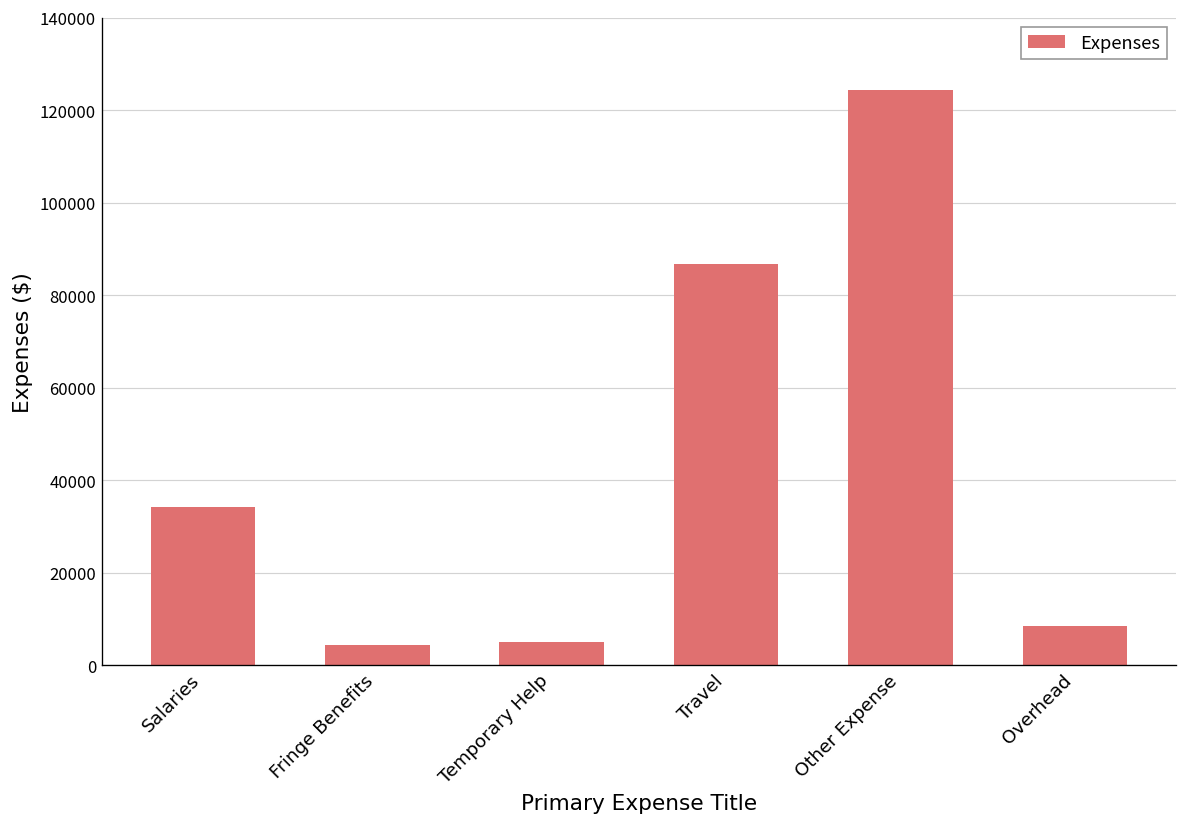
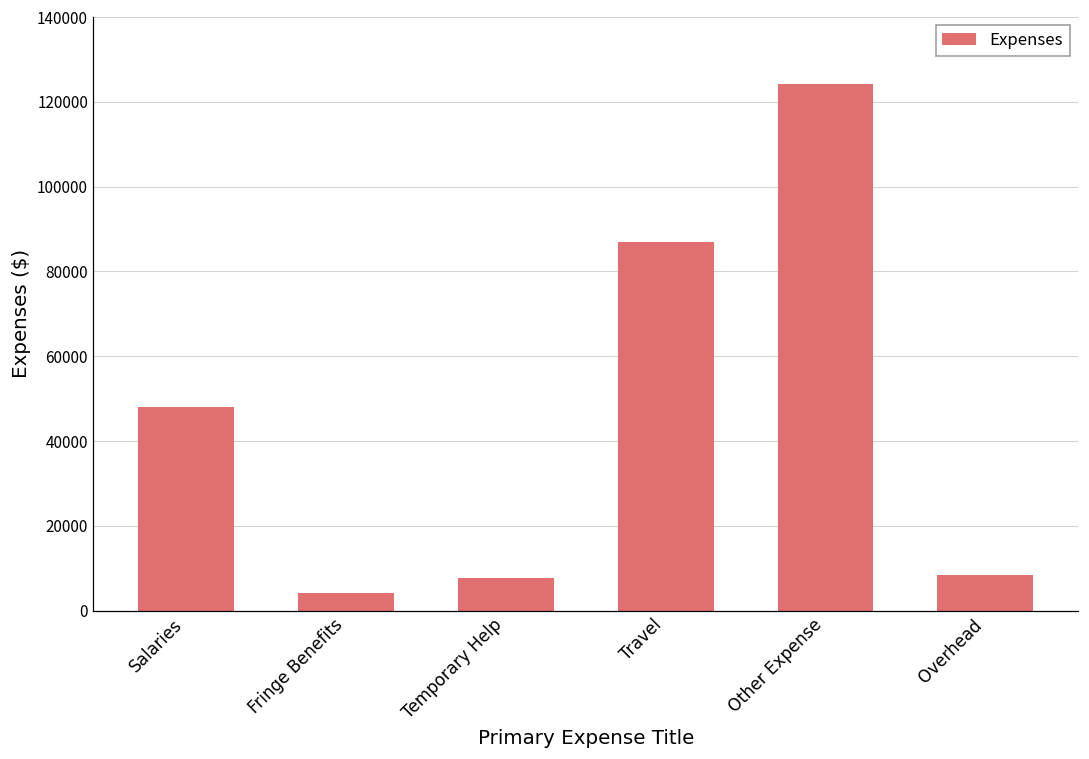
Salaries: 34000 -> 48000
Temporary Help: 5000 -> 8000
